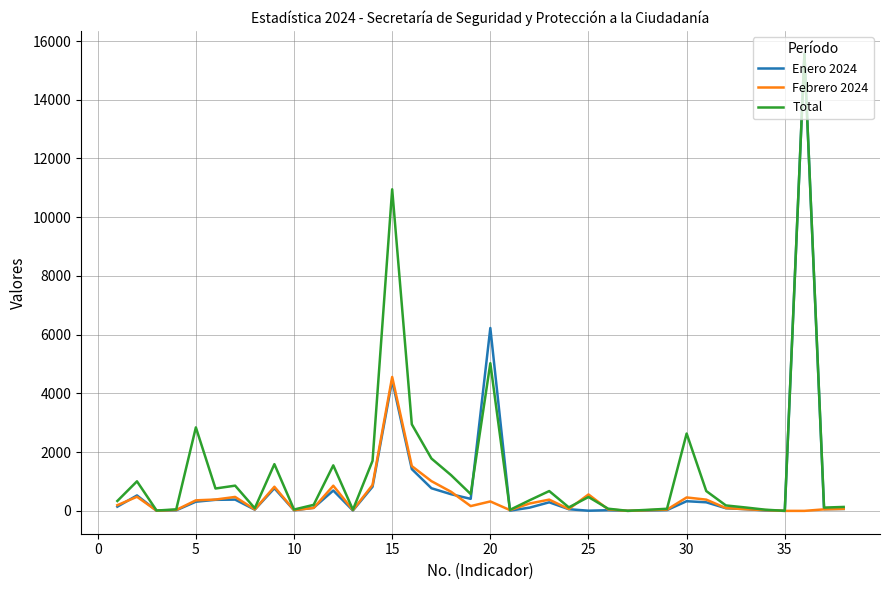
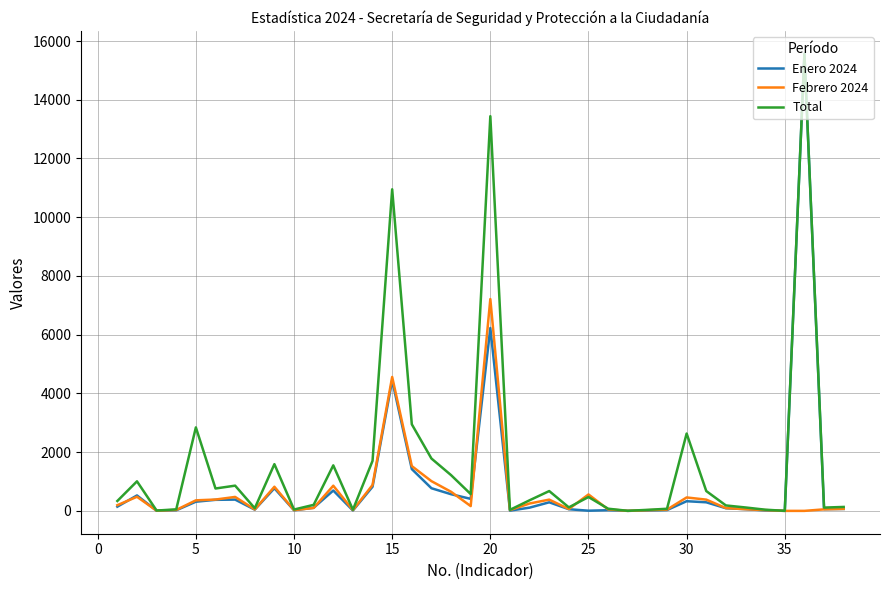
Febrero 2024, 20: 300 -> 7200
Total, 20: 5000 -> 13400
